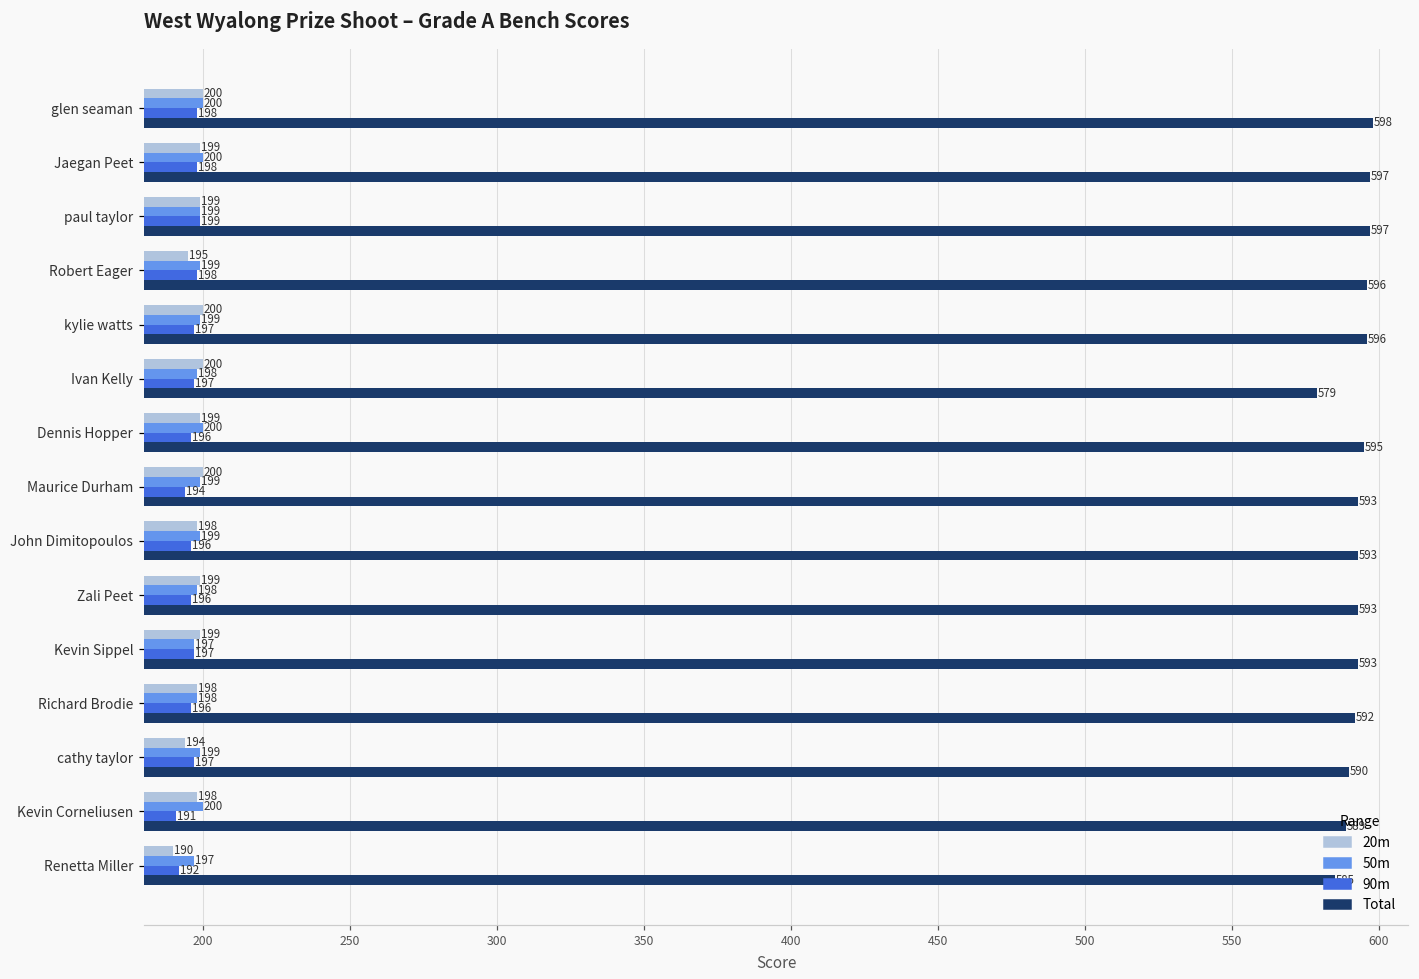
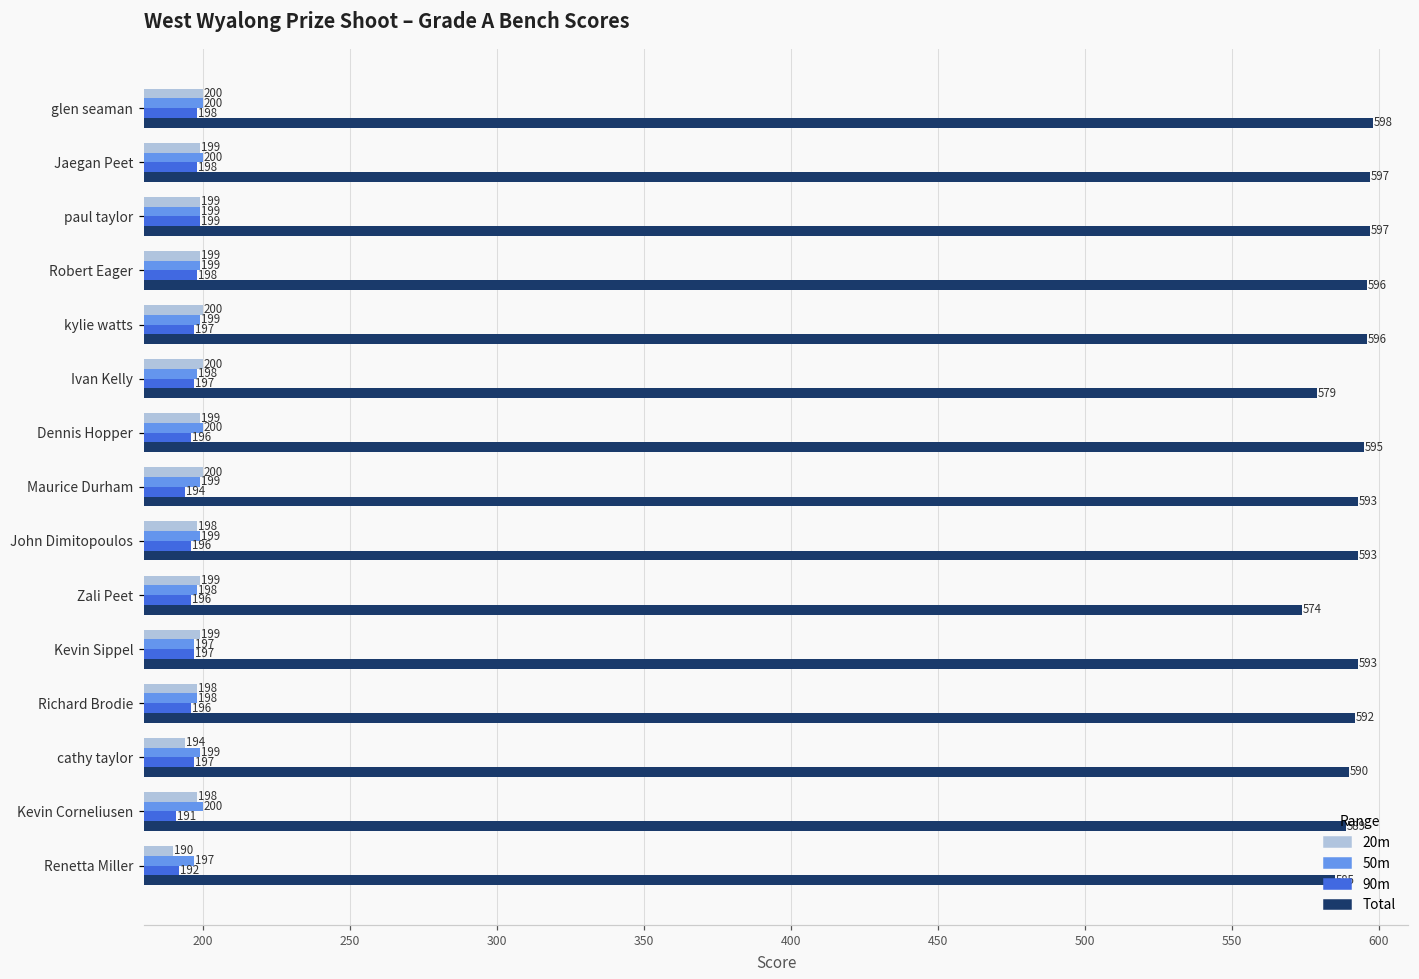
20m, Robert Eager: 195 -> 199
Total, Zali Peet: 593 -> 574
